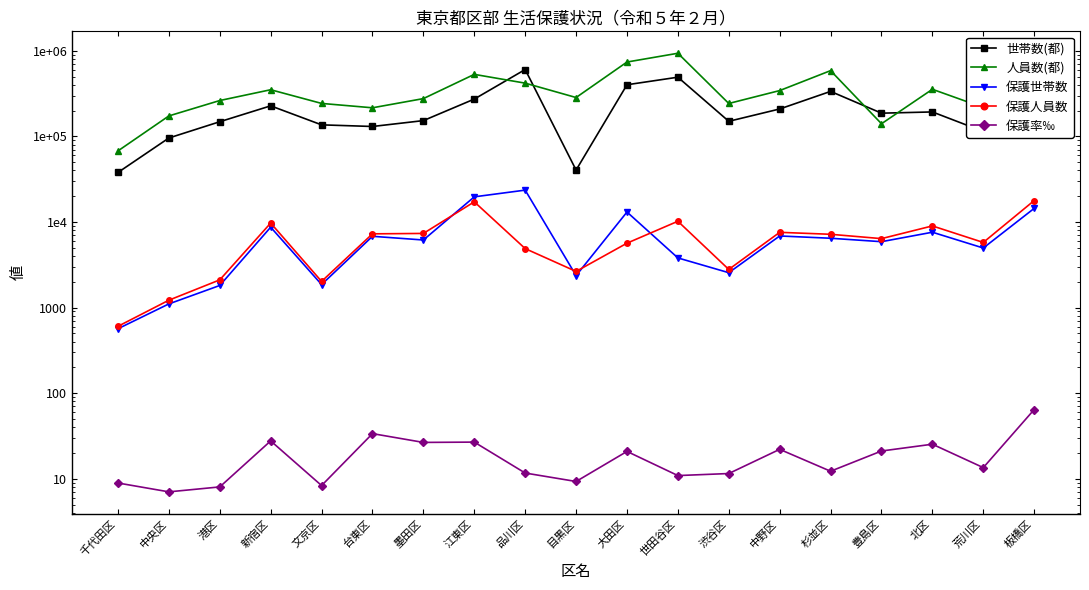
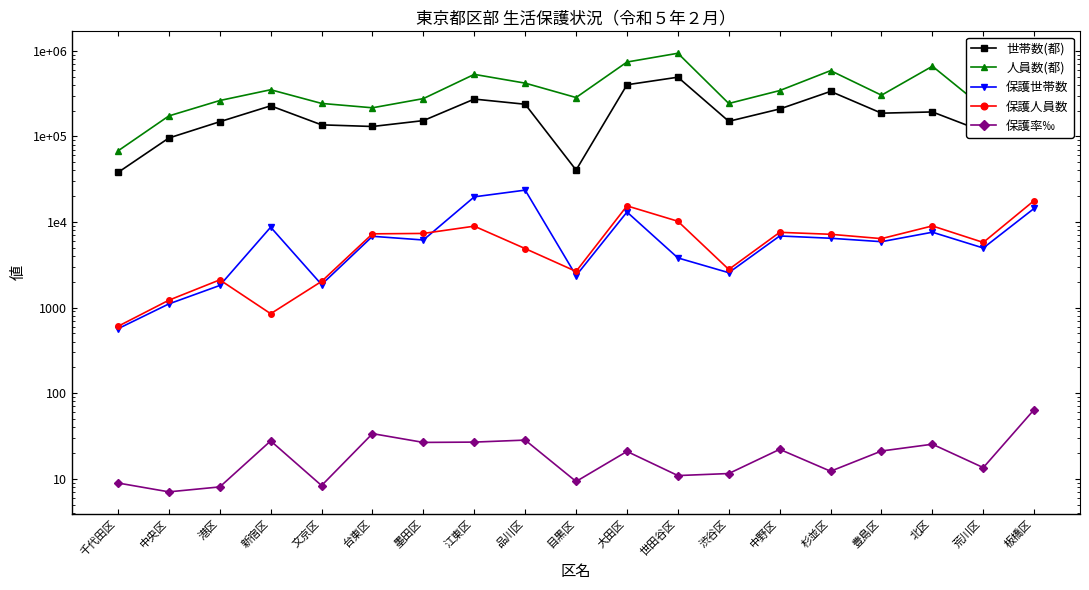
保護人員数, 新宿区: 10000 -> 800
保護人員数, 江東区: 17000 -> 9000
世帯数(都), 品川区: 600000 -> 240000
保護率‰, 品川区: 12 -> 28
保護人員数, 大田区: 6000 -> 15000
人員数(都), 豊島区: 140000 -> 300000
人員数(都), 北区: 360000 -> 700000
